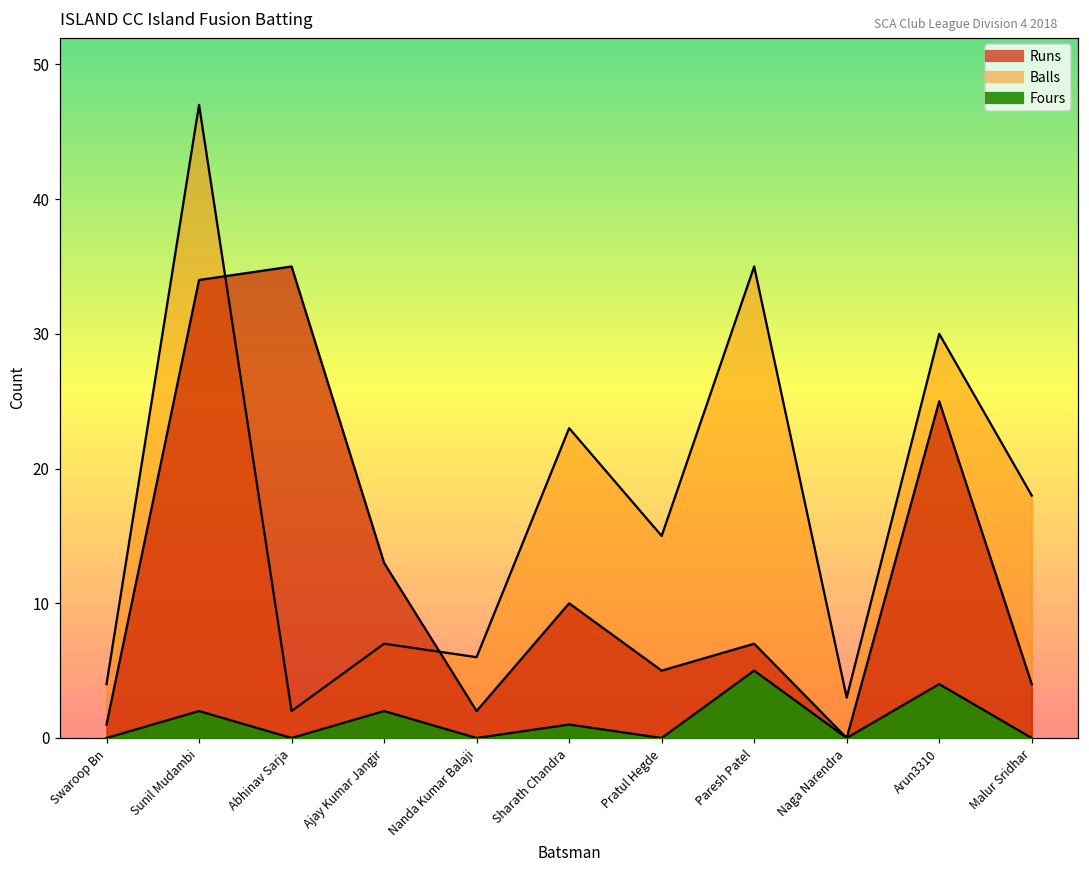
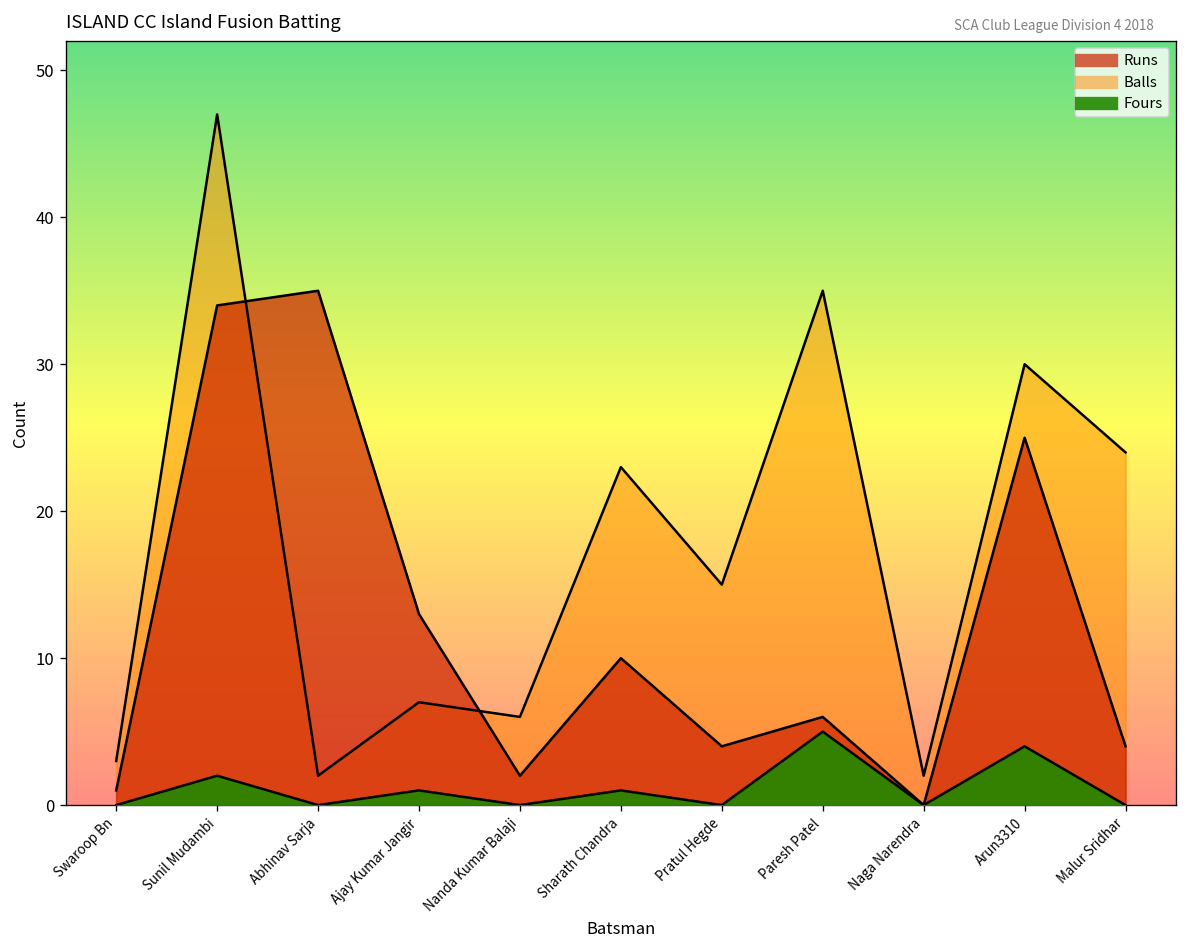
Balls, Swaroop Bn: 4 -> 3
Fours, Ajay Kumar Jangir: 2 -> 1
Runs, Pratul Hegde: 5 -> 4
Runs, Paresh Patel: 7 -> 6
Balls, Naga Narendra: 3 -> 2
Balls, Malur Sridhar: 18 -> 24
